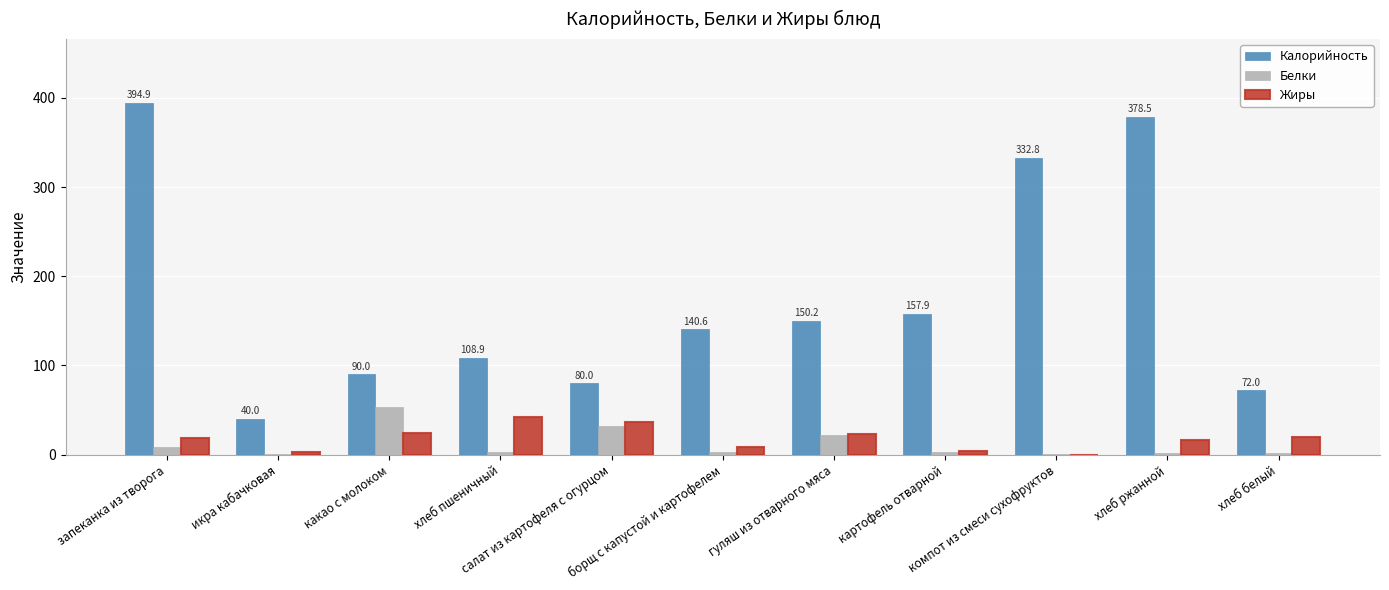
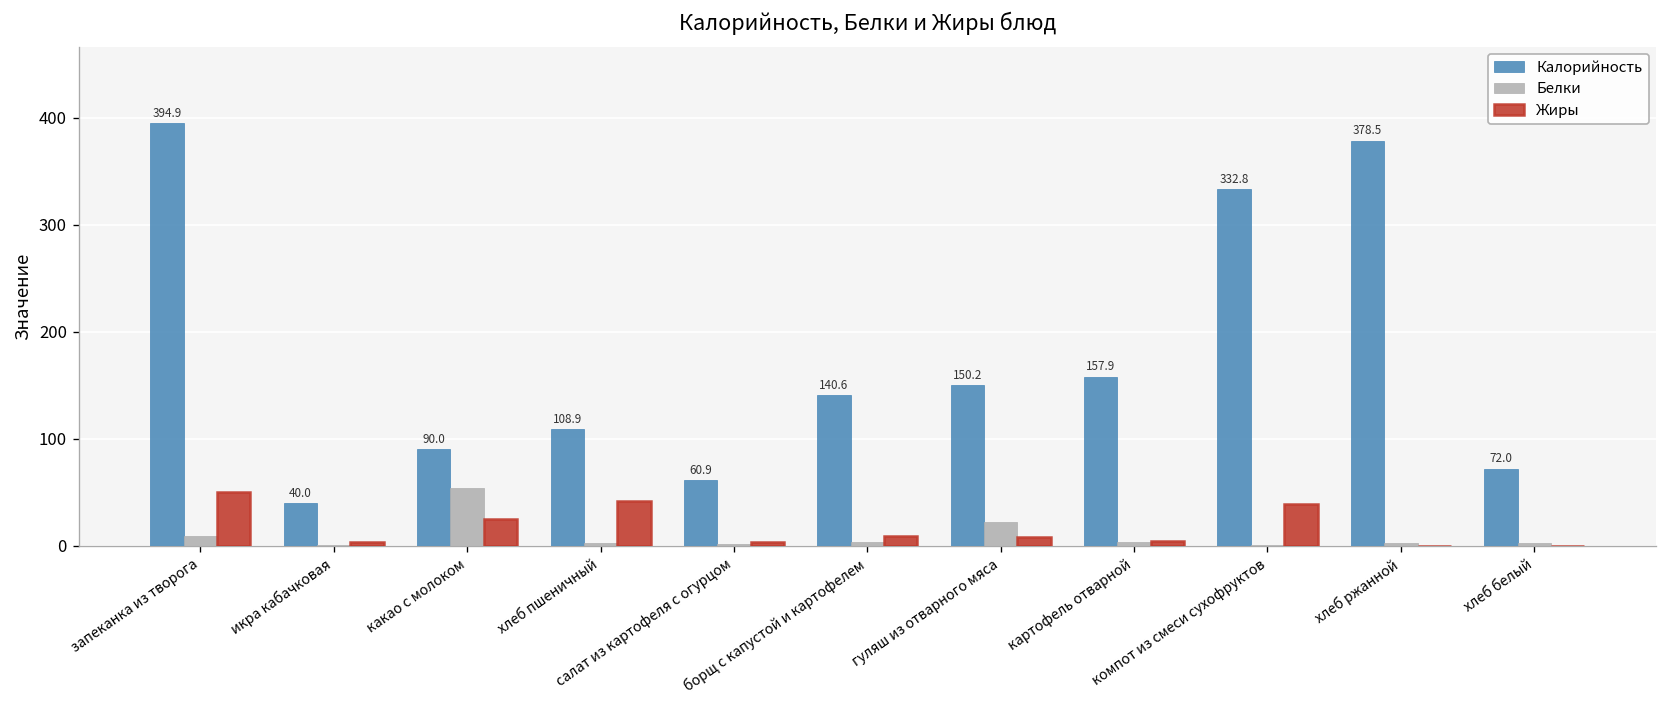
Жиры, запеканка из творога: 20 -> 50
Калорийность, салат из картофеля с огурцом: 80.0 -> 60.9
Белки, салат из картофеля с огурцом: 30 -> 0
Жиры, салат из картофеля с огурцом: 40 -> 0
Жиры, гуляш из отварного мяса: 20 -> 10
Жиры, компот из смеси сухофруктов: 0 -> 40
Жиры, хлеб ржанной: 20 -> 0
Жиры, хлеб белый: 20 -> 0
